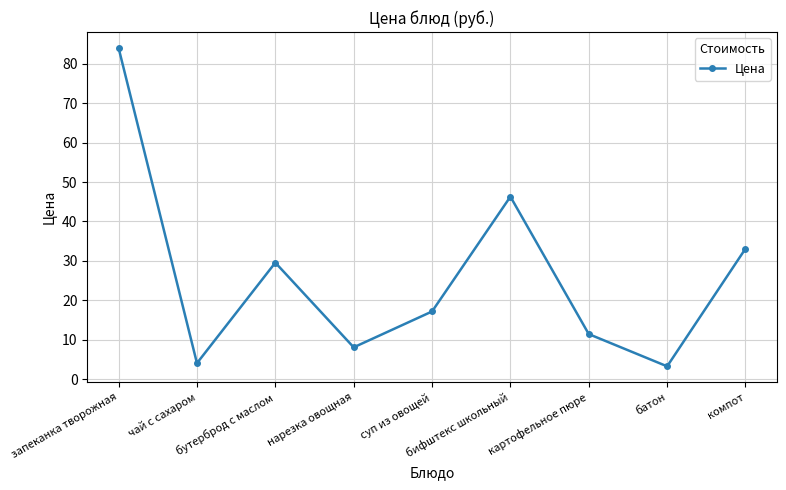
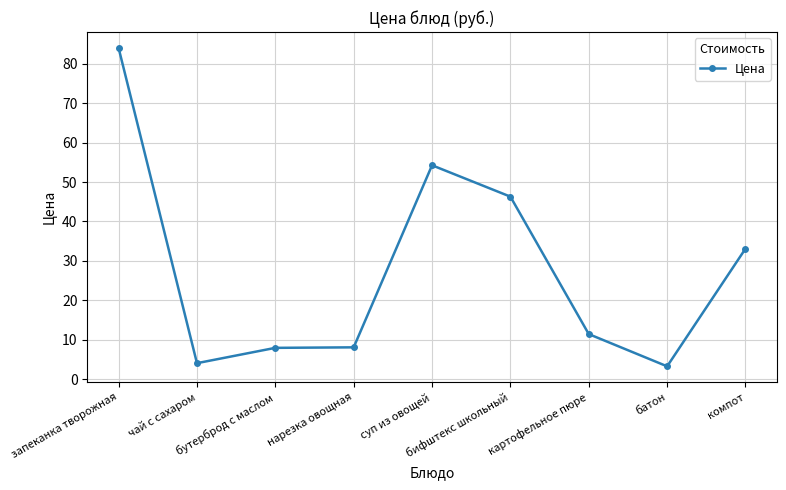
бутерброд с маслом: 30 -> 8
суп из овощей: 17 -> 54
